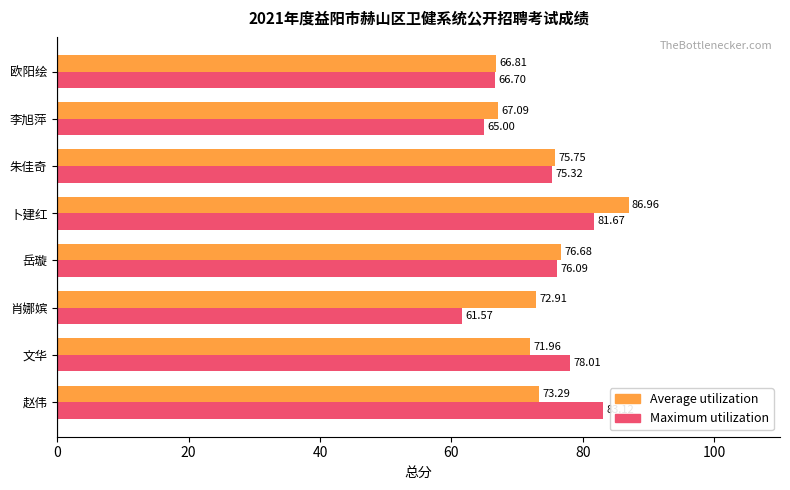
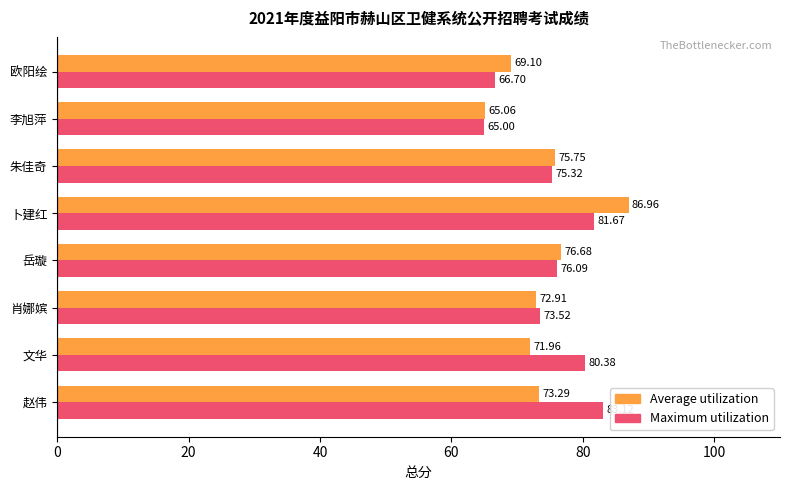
Average utilization, 欧阳绘: 66.81 -> 69.10
Average utilization, 李旭萍: 67.09 -> 65.06
Maximum utilization, 肖娜嫔: 61.57 -> 73.52
Maximum utilization, 文华: 78.01 -> 80.38
